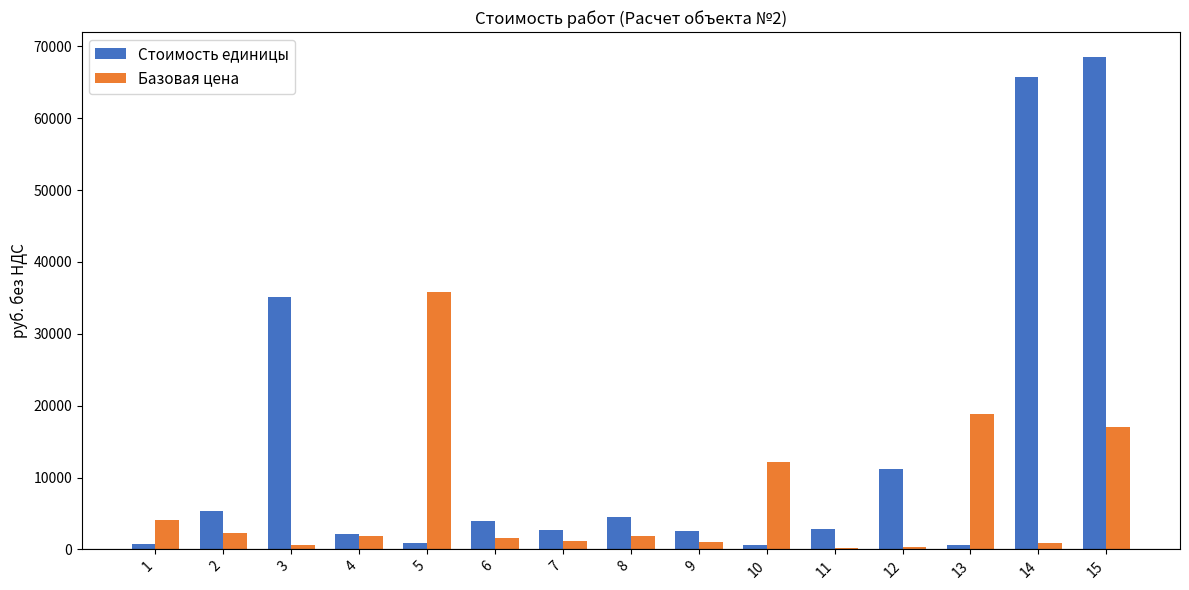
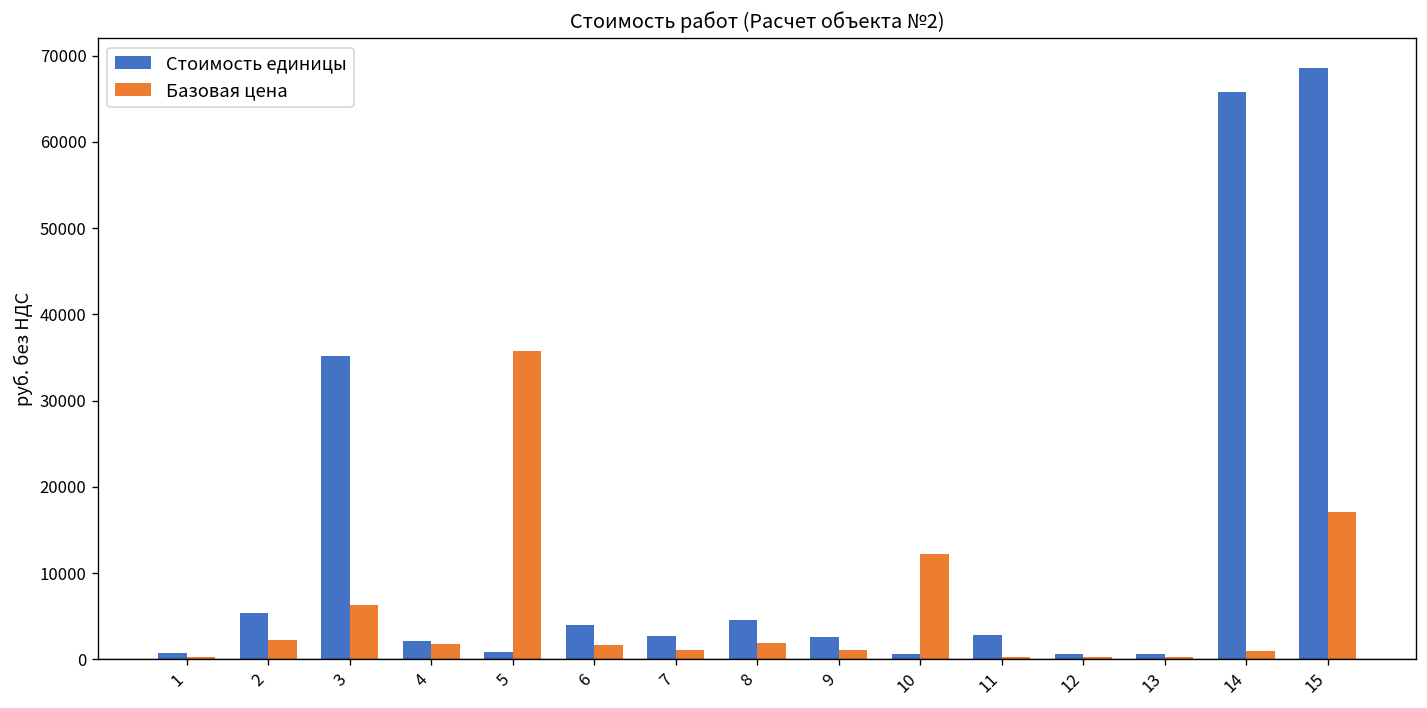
Базовая цена, 1: 4000 -> 0
Базовая цена, 3: 1000 -> 6000
Стоимость единицы, 12: 11000 -> 1000
Базовая цена, 13: 19000 -> 0
